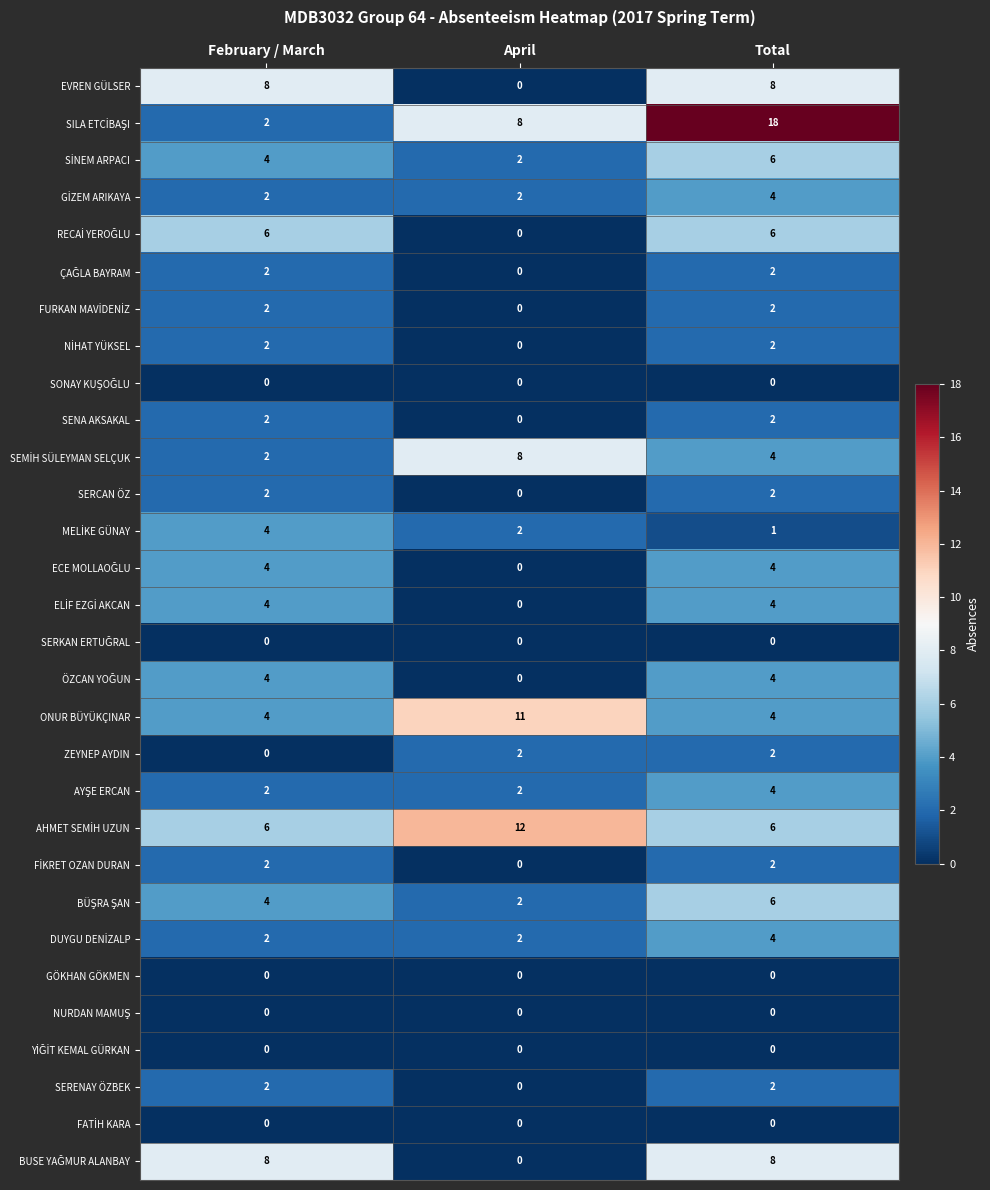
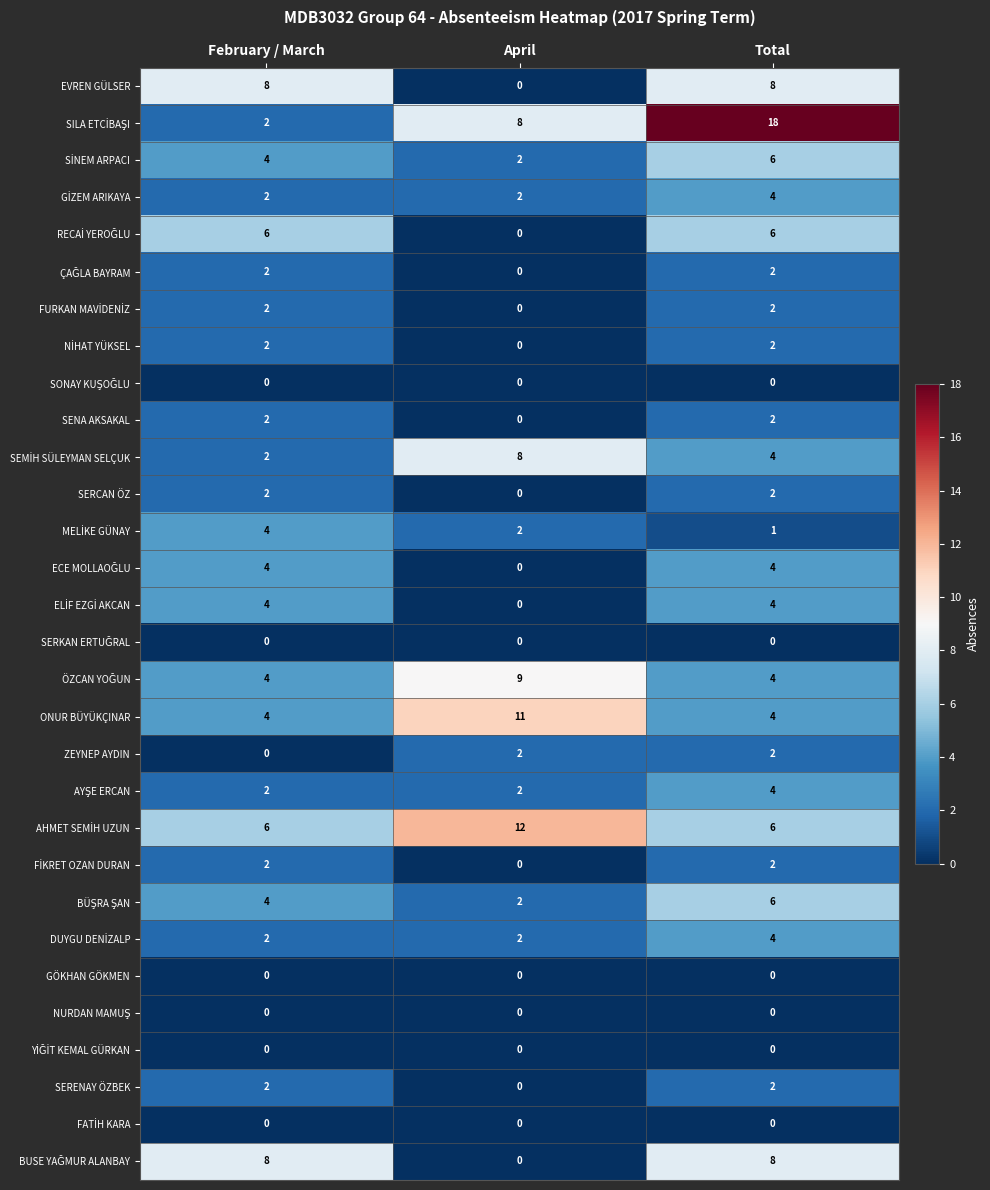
ÖZCAN YOĞUN, April: 0 -> 9
